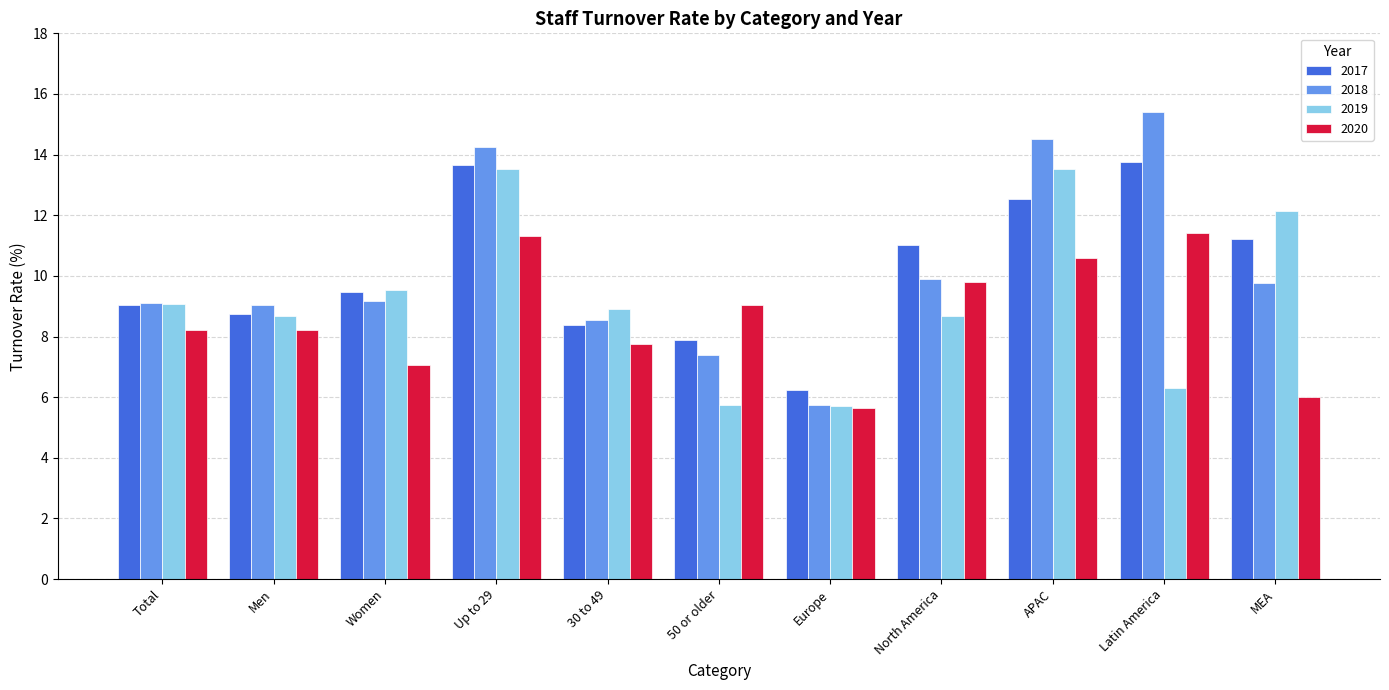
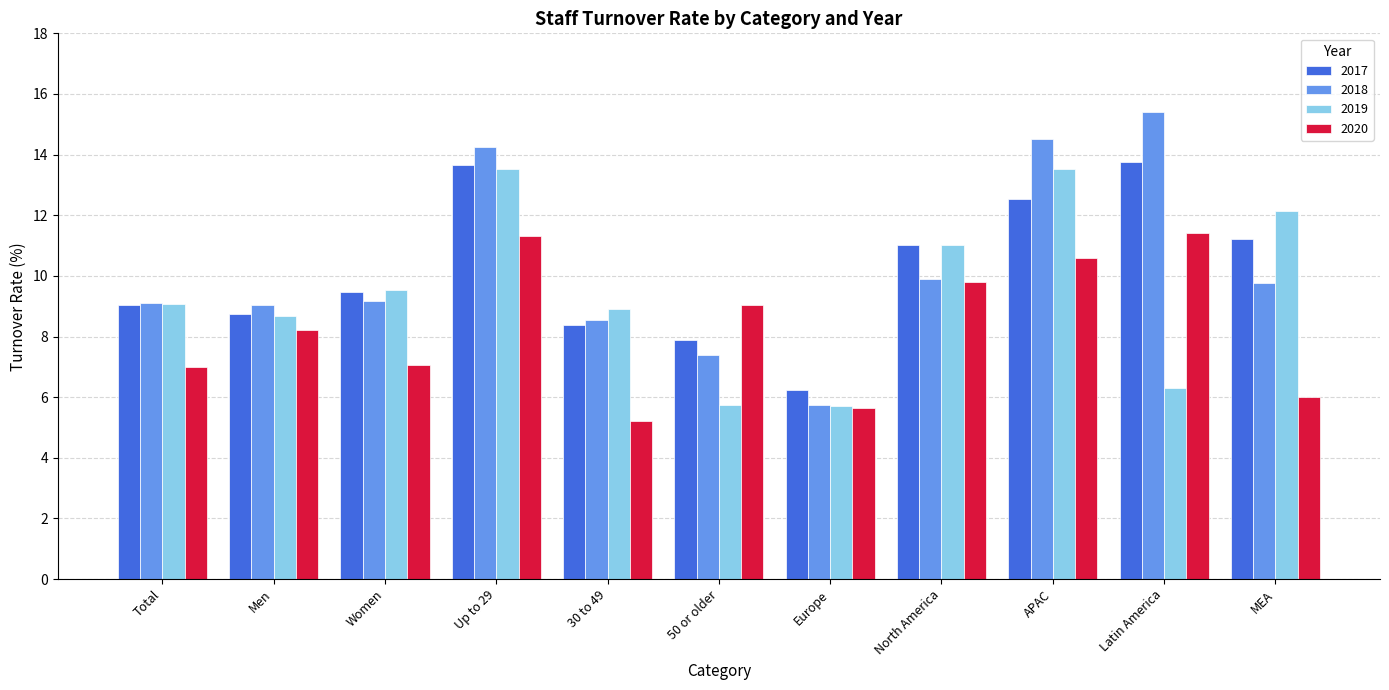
2020, Total: 8.2 -> 7.0
2020, 30 to 49: 7.7 -> 5.2
2019, North America: 8.7 -> 11.0
